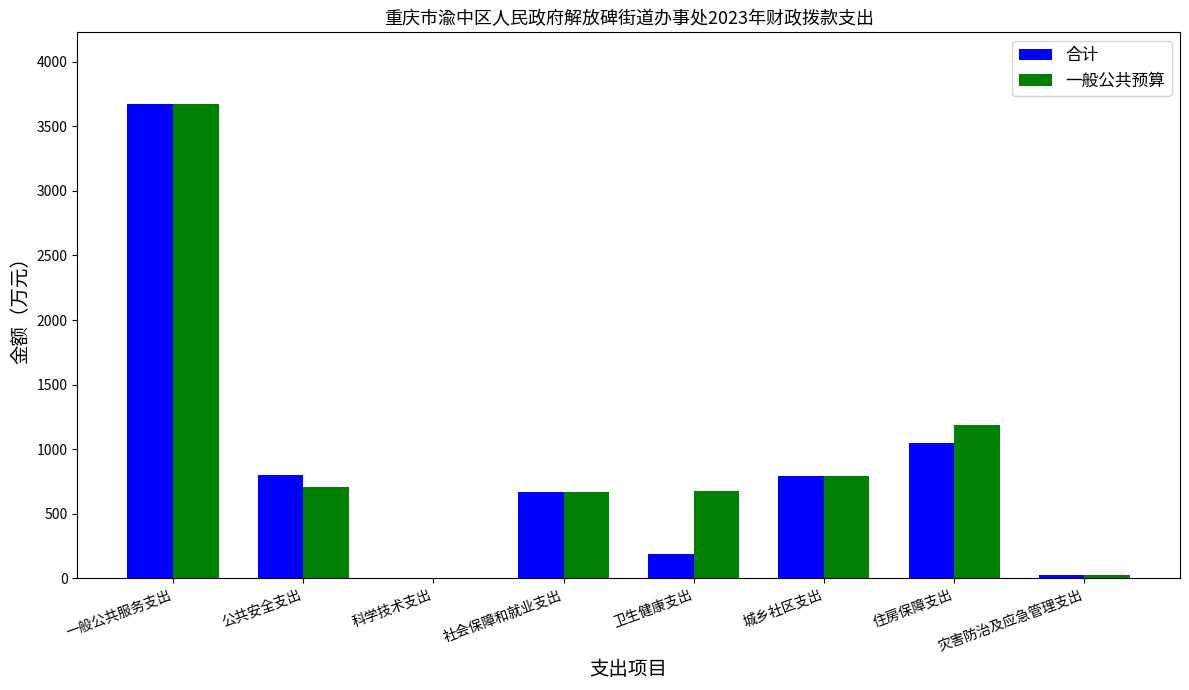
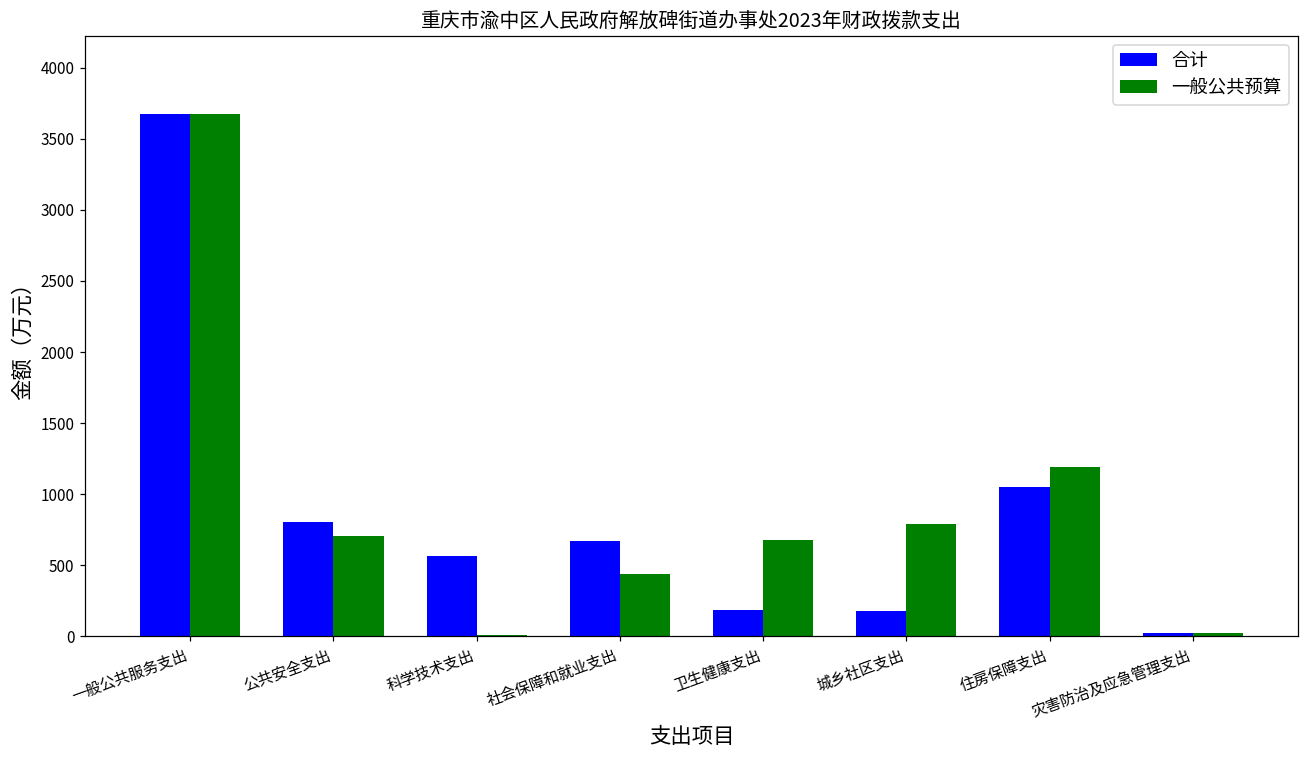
合计, 科学技术支出: 10 -> 570
一般公共预算, 社会保障和就业支出: 670 -> 440
合计, 城乡社区支出: 790 -> 180
